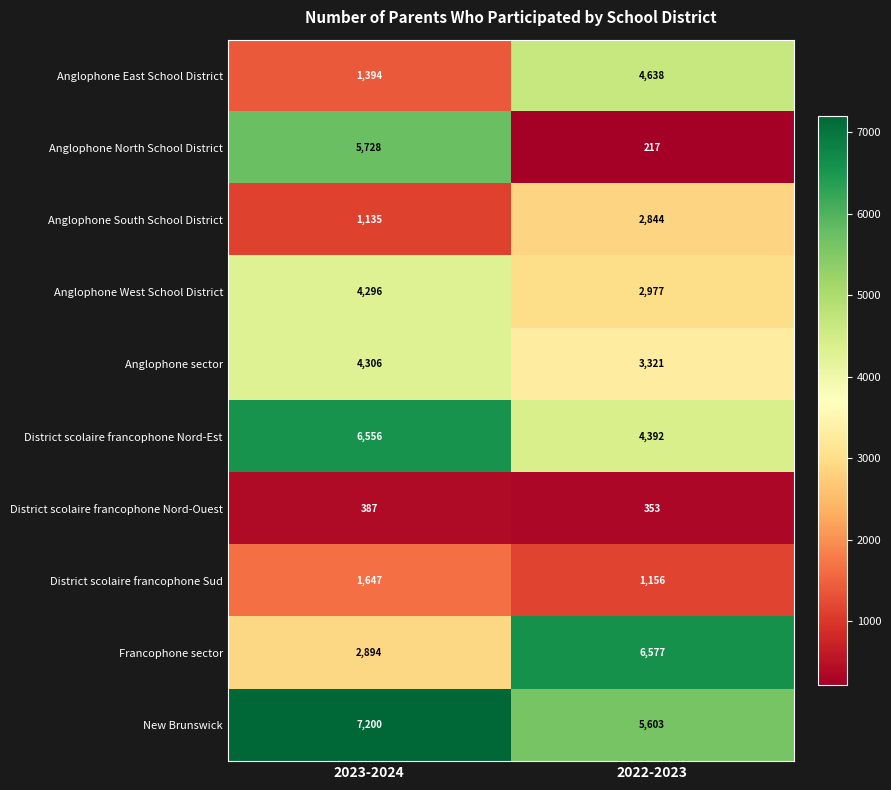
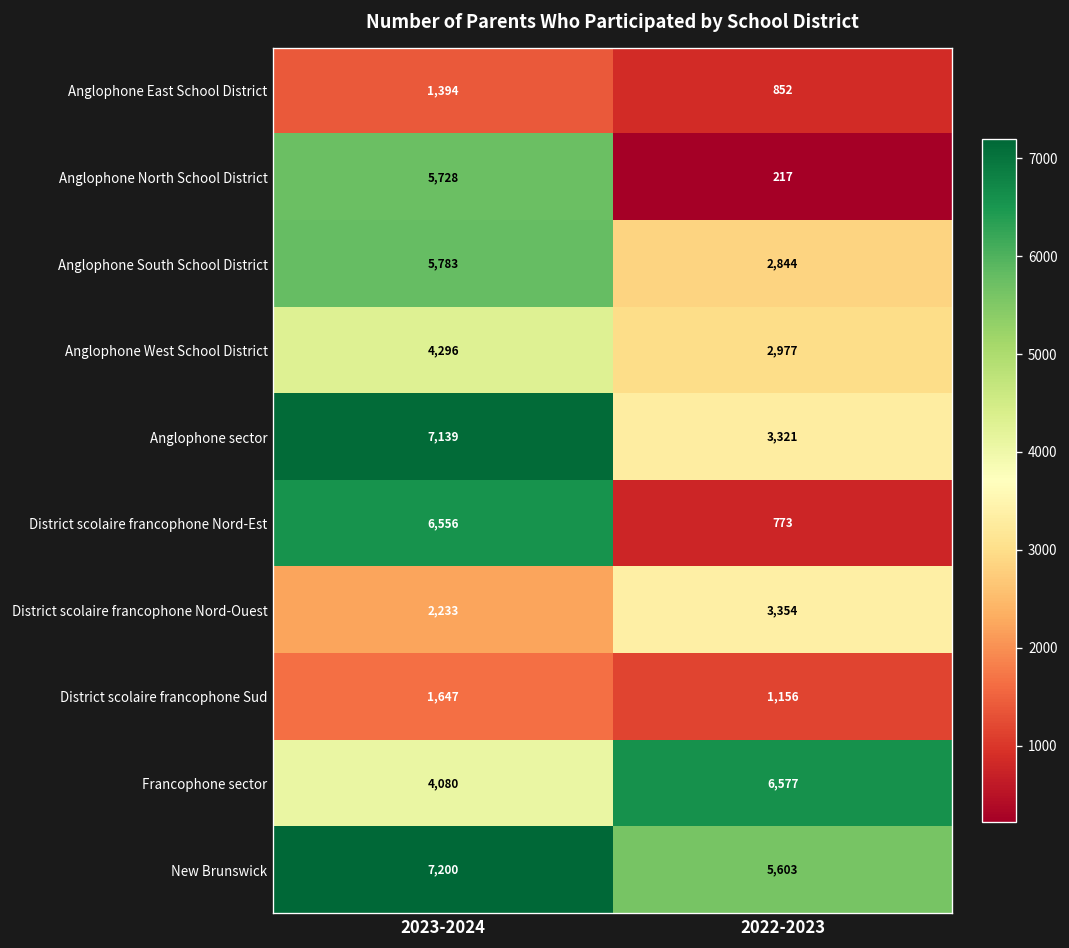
Anglophone East School District, 2022-2023: 4,638 -> 852
Anglophone South School District, 2023-2024: 1,135 -> 5,783
Anglophone sector, 2023-2024: 4,306 -> 7,139
District scolaire francophone Nord-Est, 2022-2023: 4,392 -> 773
District scolaire francophone Nord-Ouest, 2023-2024: 387 -> 2,233
District scolaire francophone Nord-Ouest, 2022-2023: 353 -> 3,354
Francophone sector, 2023-2024: 2,894 -> 4,080
